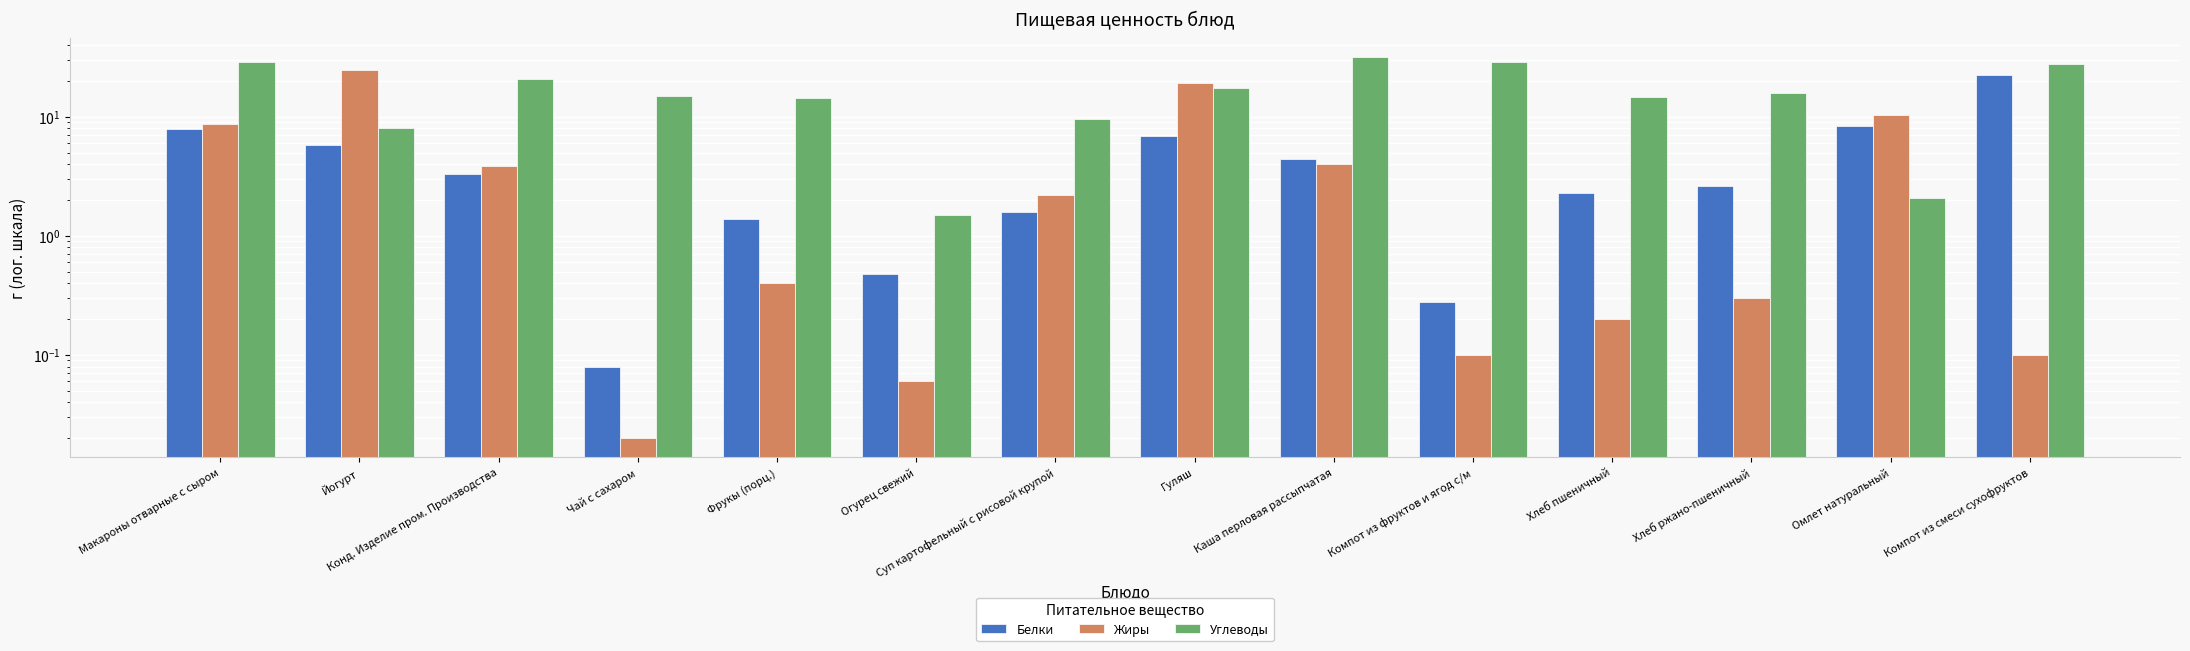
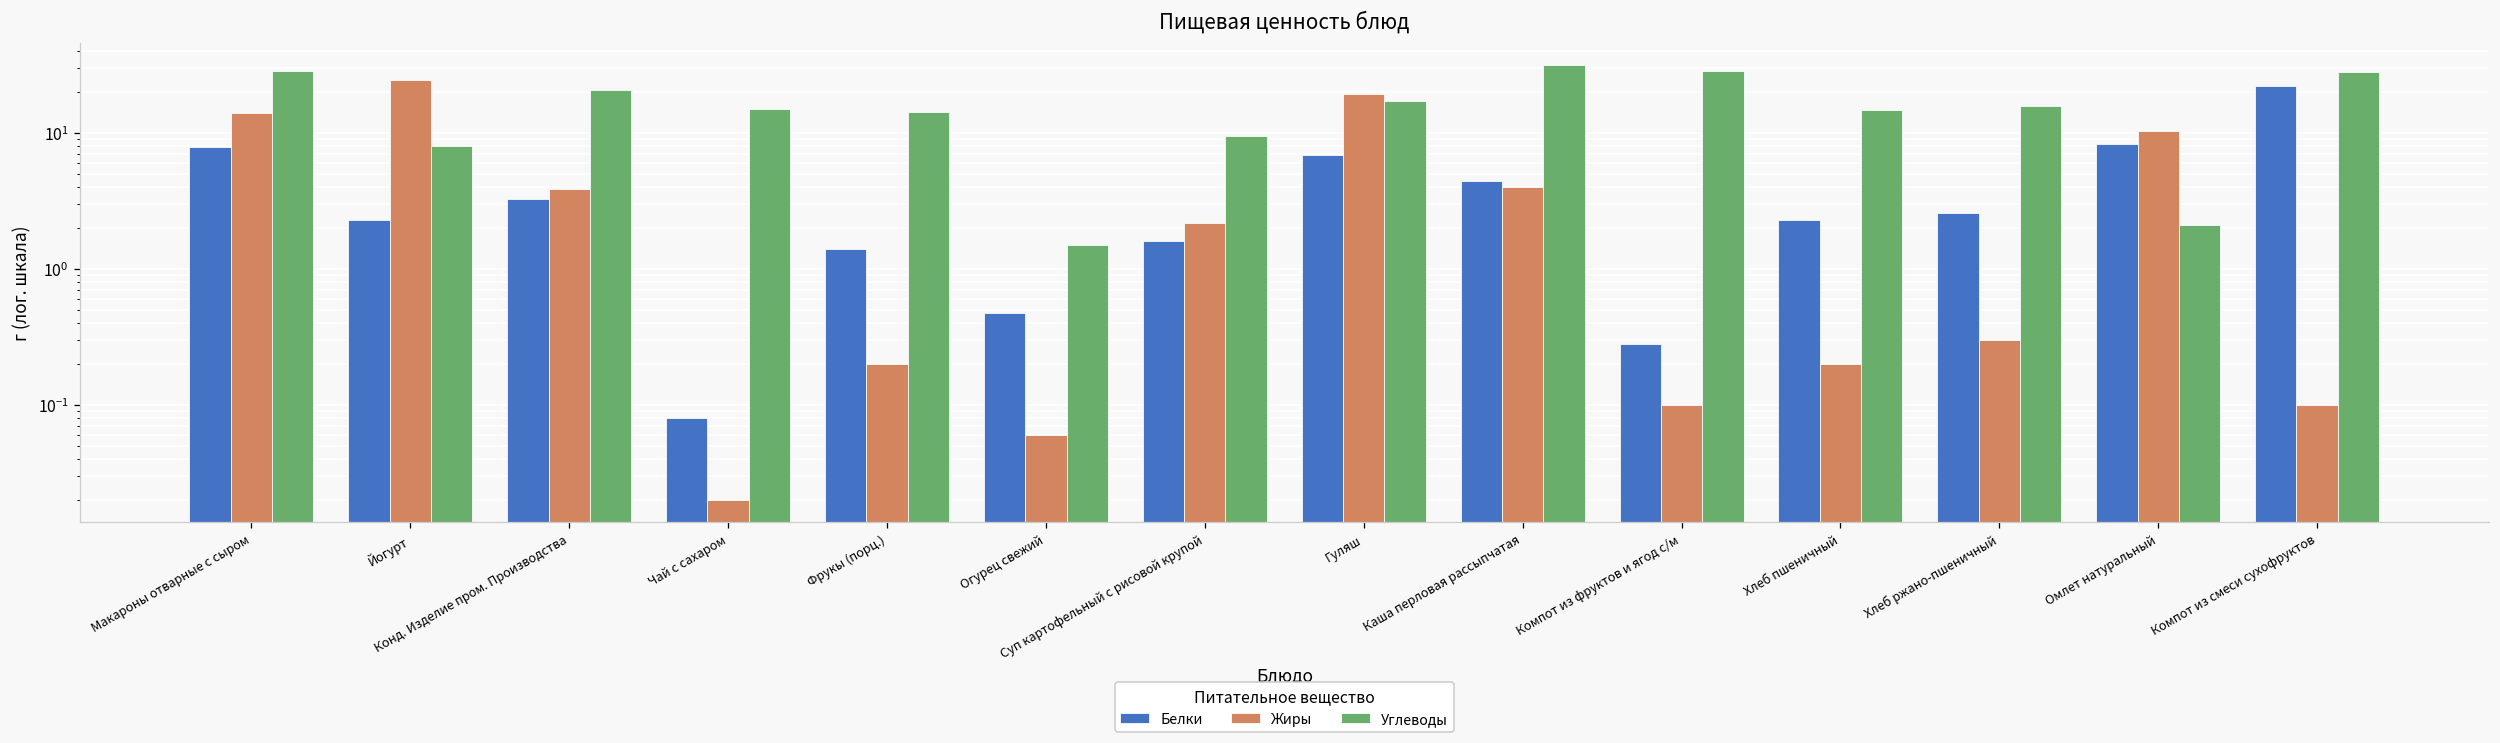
Жиры, Макароны отварные с сыром: 9 -> 14
Белки, Йогурт: 6 -> 2.3
Жиры, Фрукы (порц.): 0.4 -> 0.2
